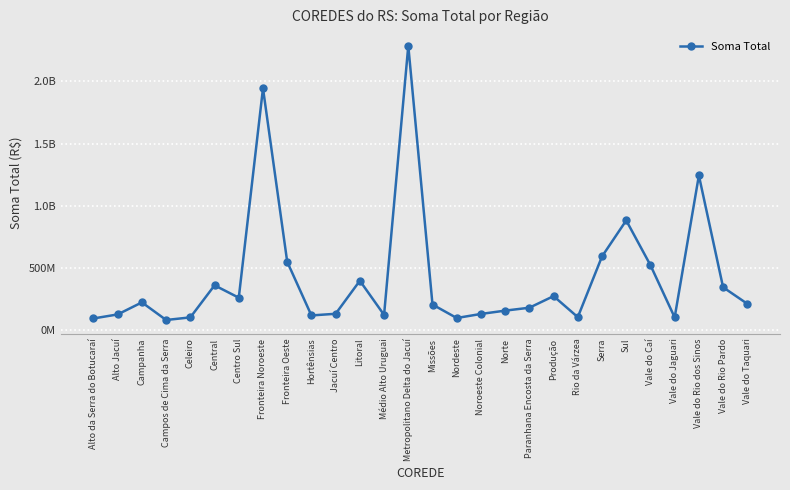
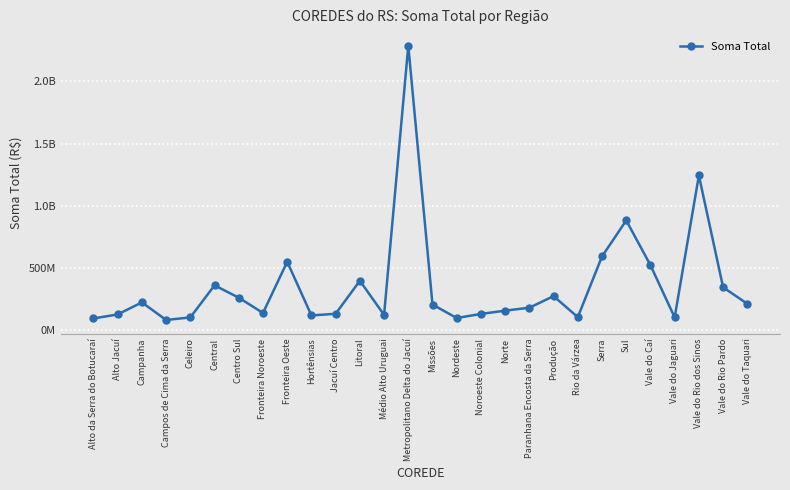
Fronteira Noroeste: 1940000000 -> 140000000
